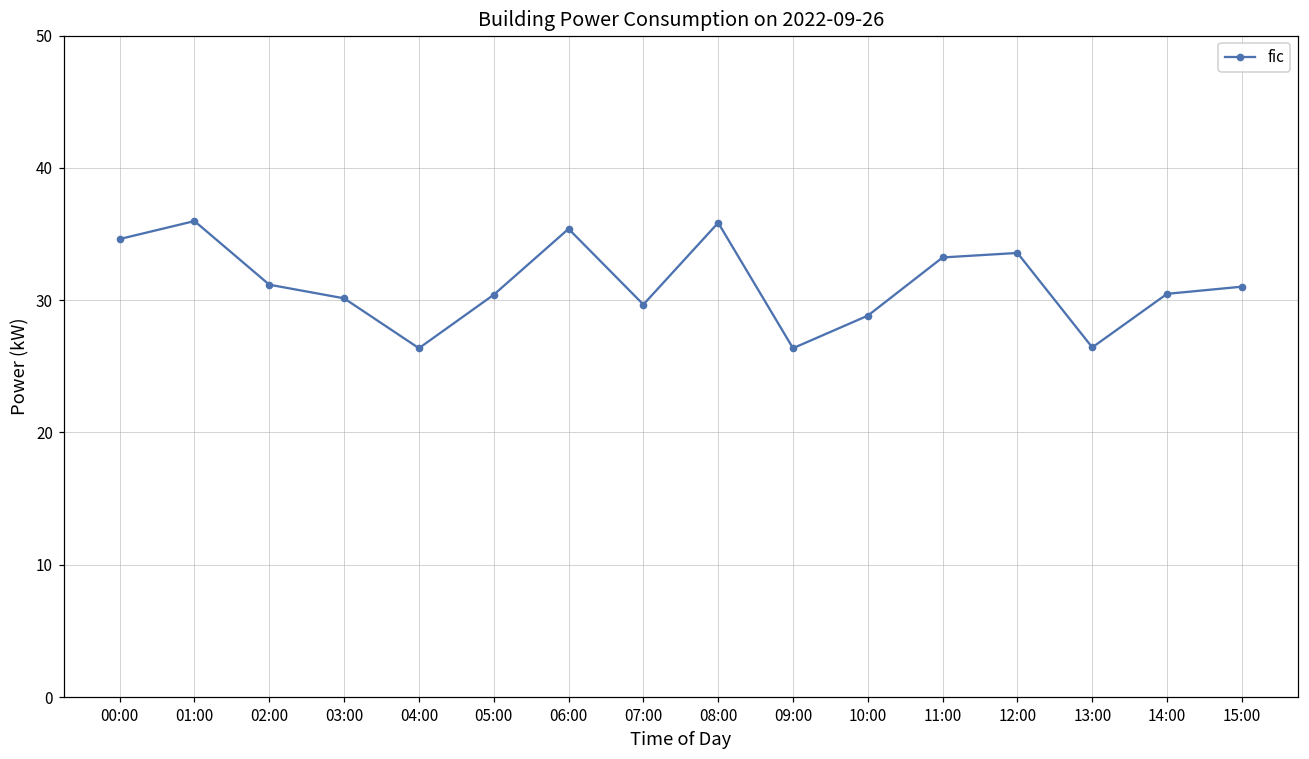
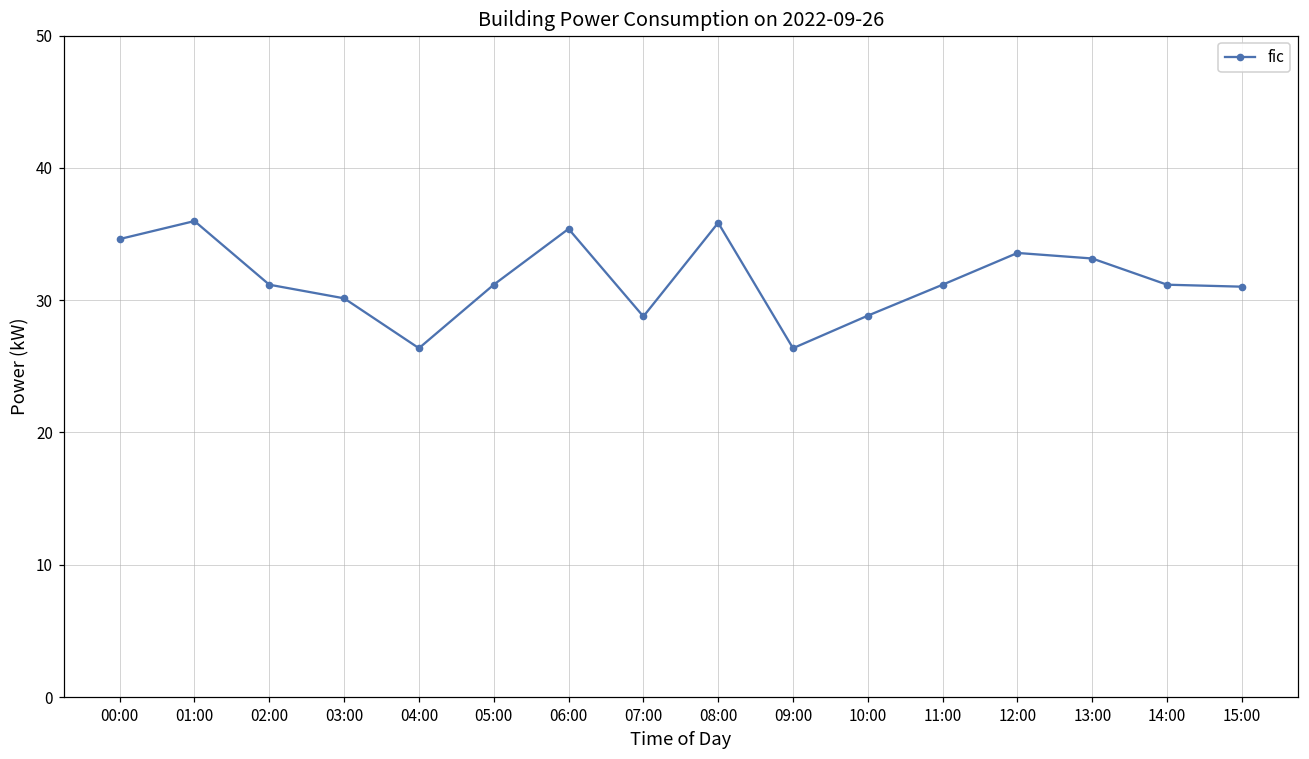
05:00: 30.4 -> 31.2
07:00: 29.7 -> 28.8
11:00: 33.2 -> 31.2
13:00: 26.4 -> 33.2
14:00: 30.5 -> 31.2
